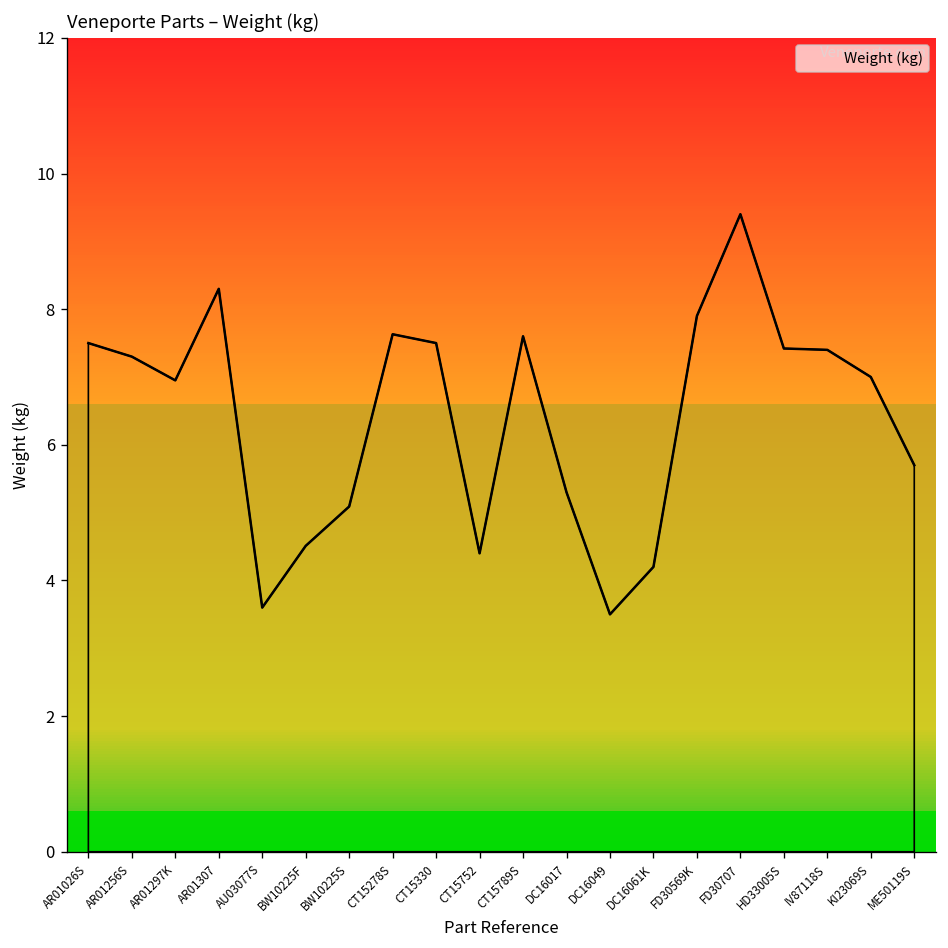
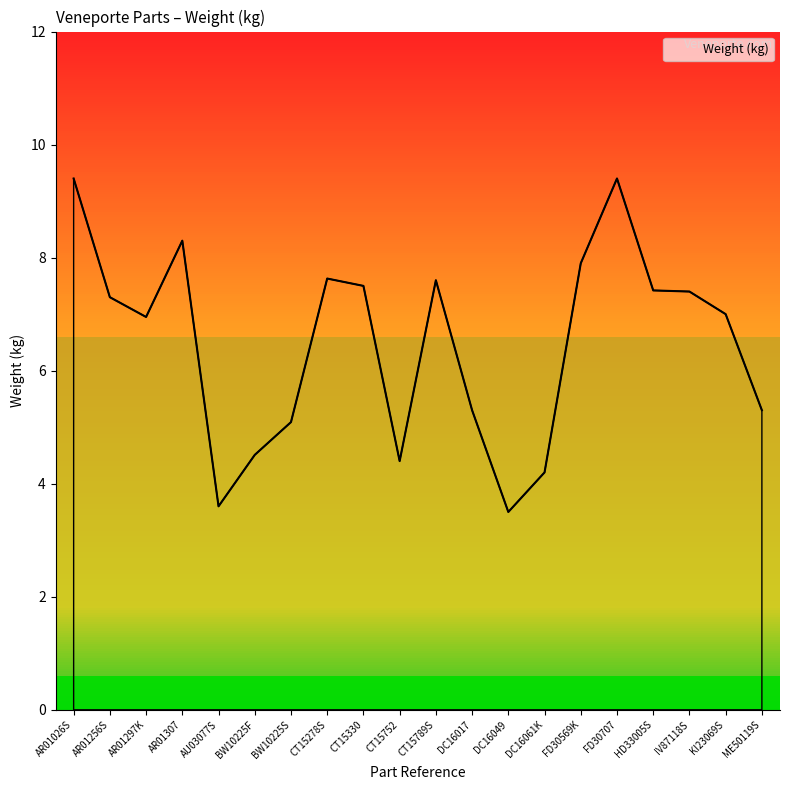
AR01026S: 7.5 -> 9.4
ME50119S: 5.7 -> 5.3
